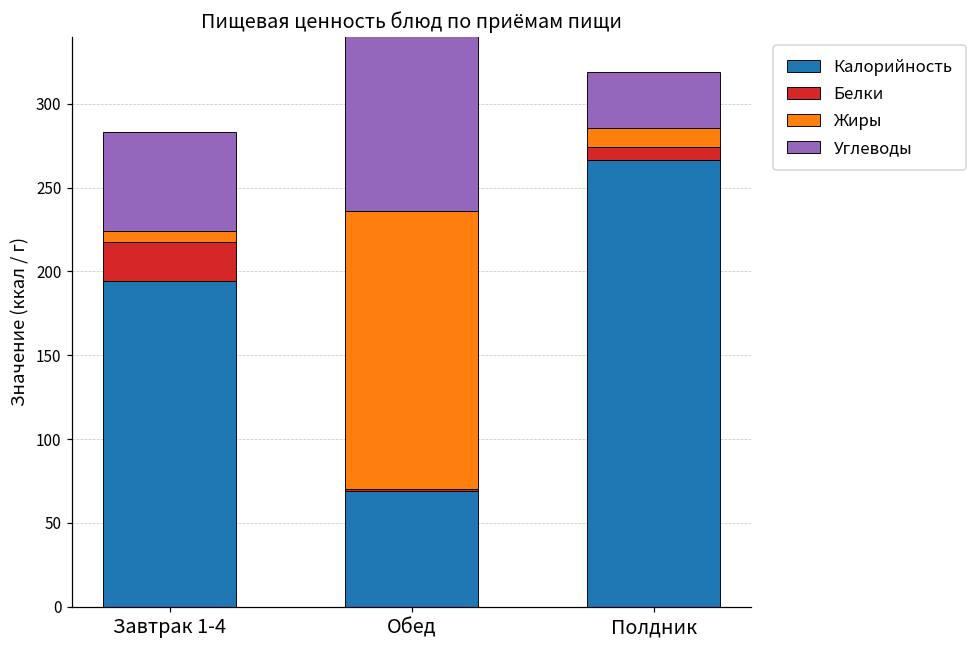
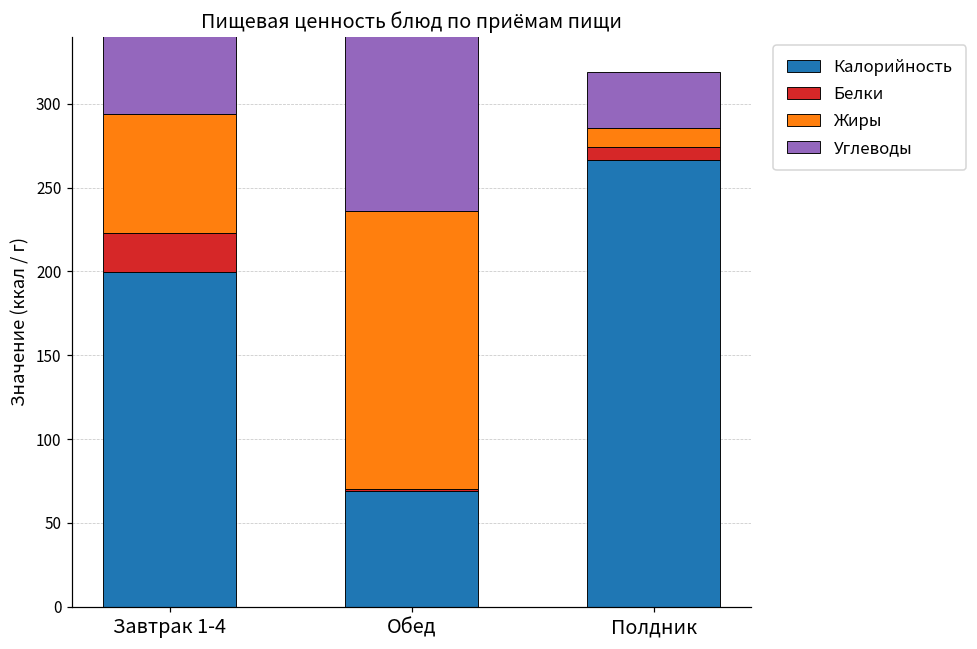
Калорийность, Завтрак 1-4: 195 -> 200
Жиры, Завтрак 1-4: 7 -> 71
